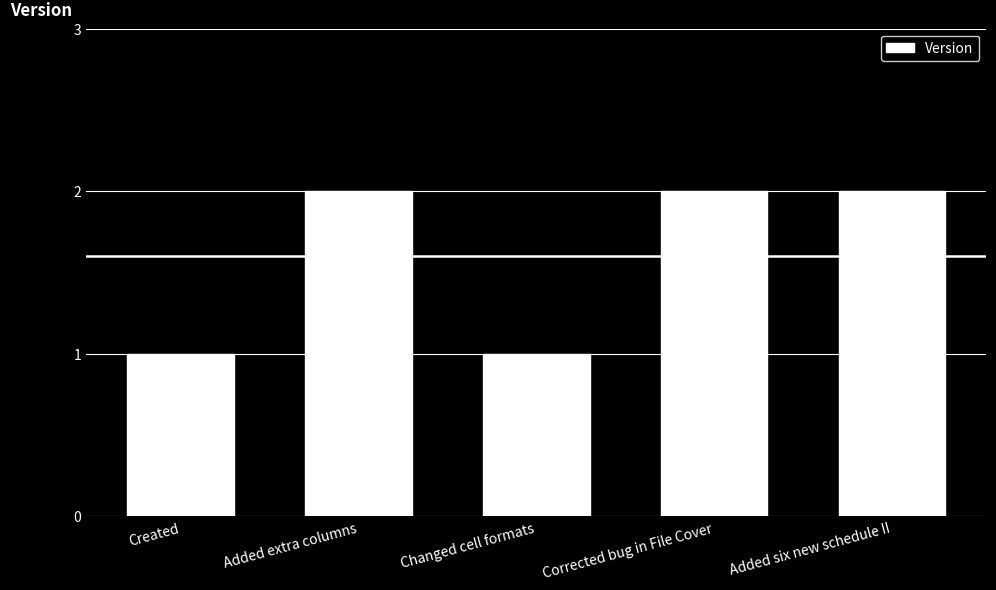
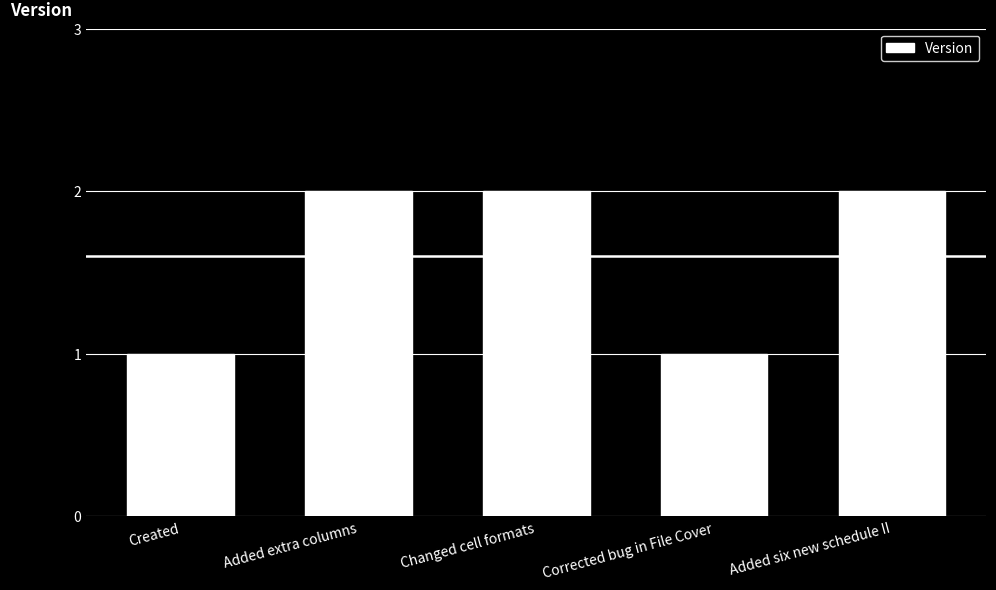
Changed cell formats: 1 -> 2
Corrected bug in File Cover: 2 -> 1
